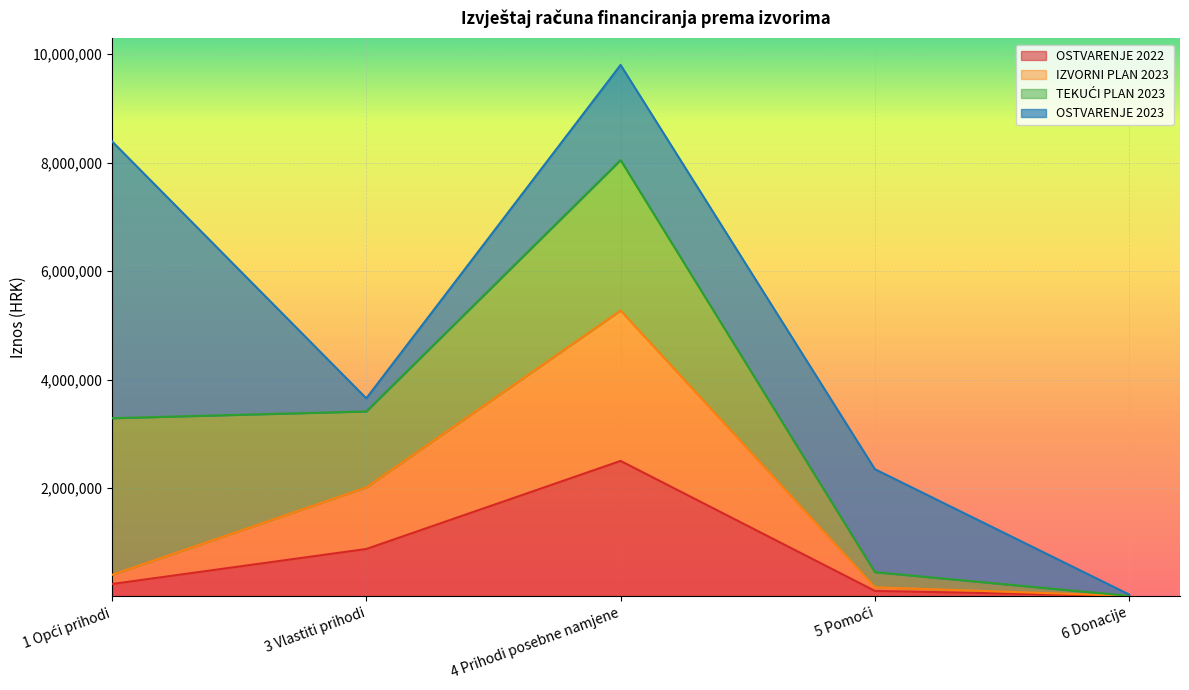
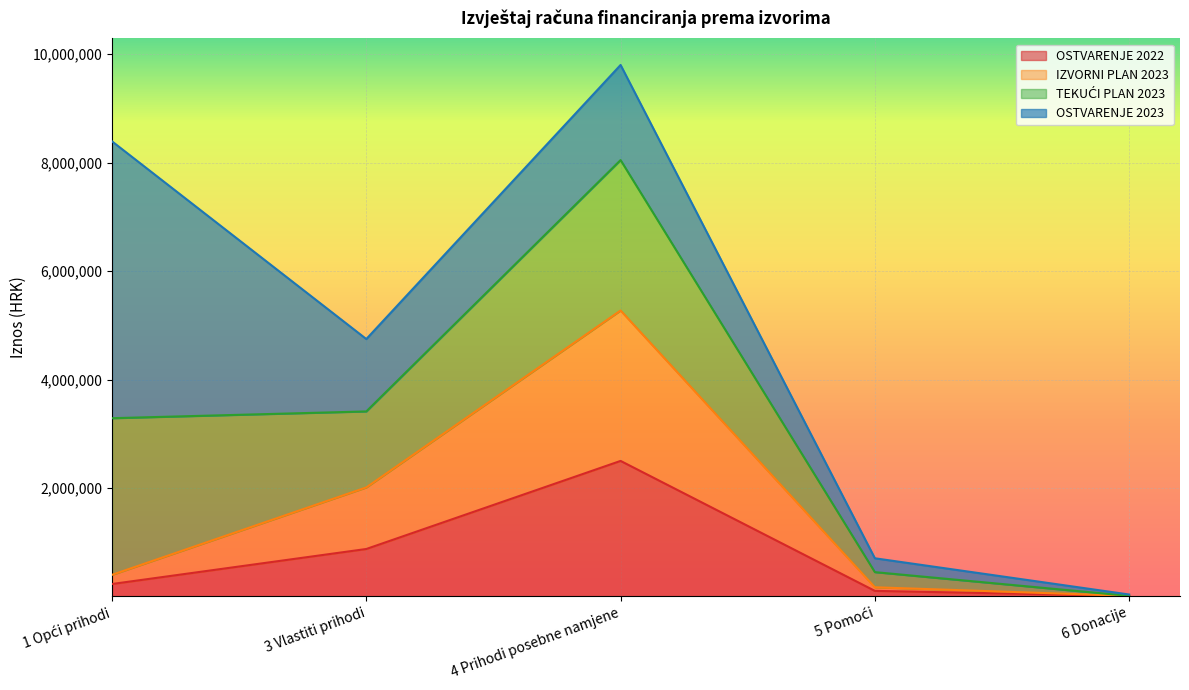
OSTVARENJE 2023, 3 Vlastiti prihodi: 200,000 -> 1,300,000
OSTVARENJE 2023, 5 Pomoći: 1,900,000 -> 300,000
